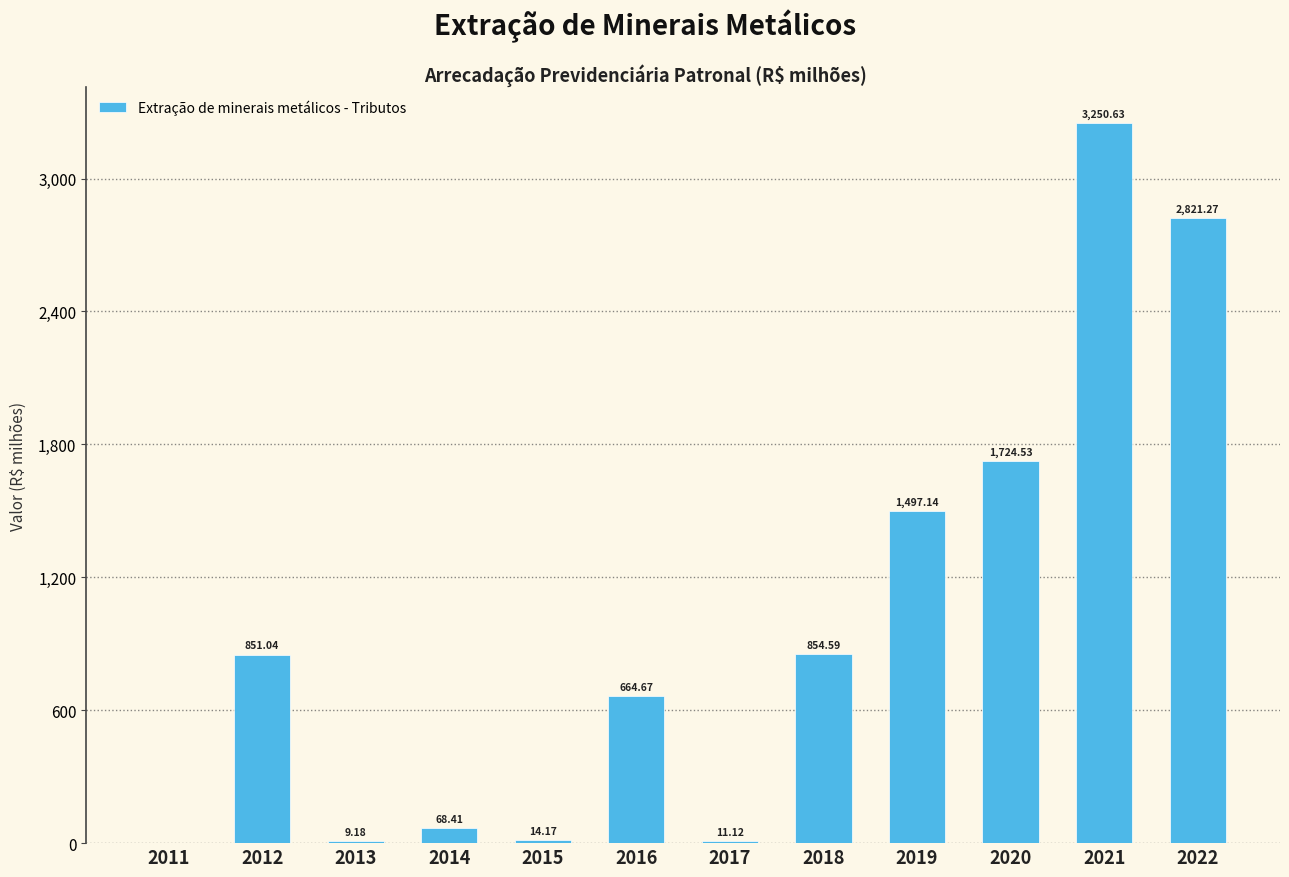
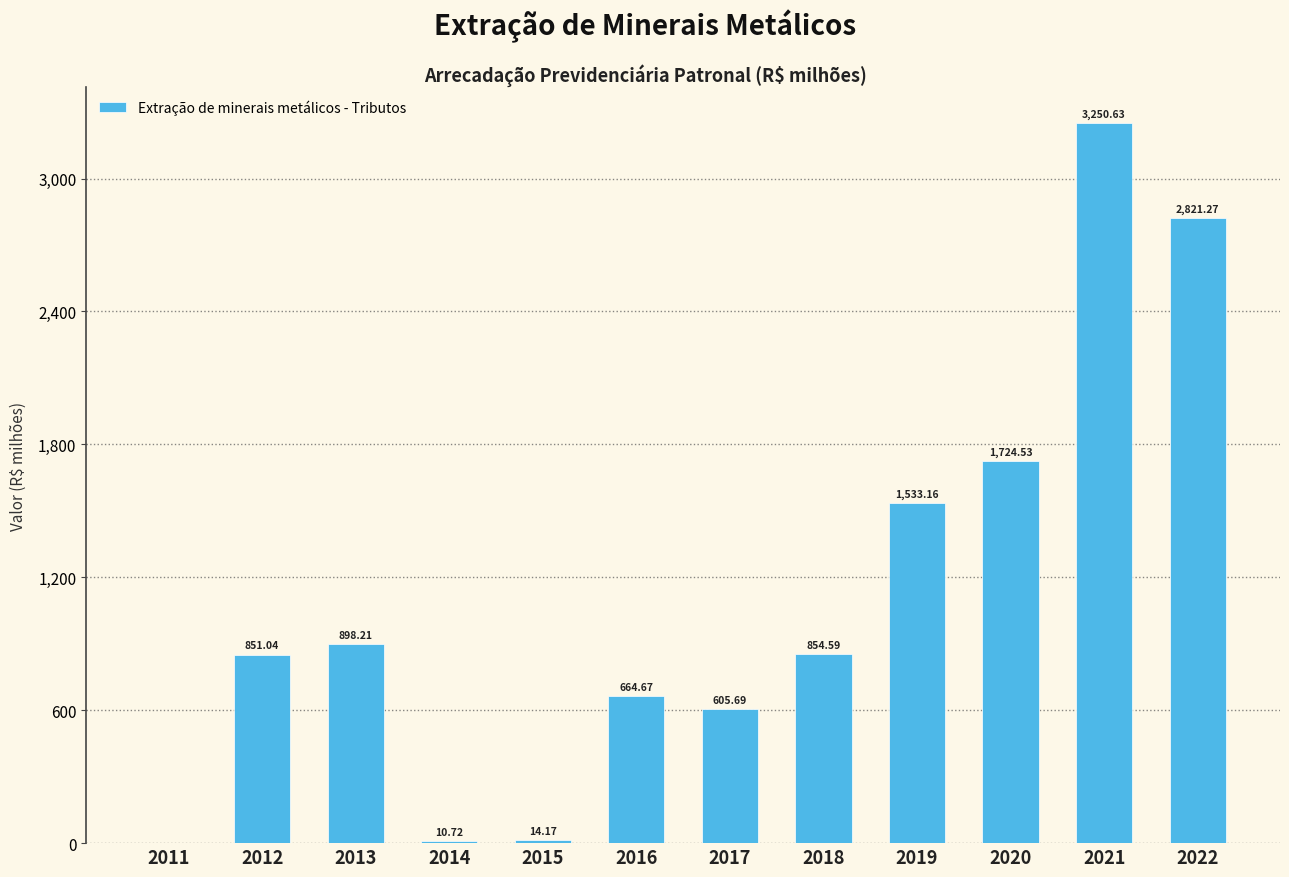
2013: 9.18 -> 898.21
2014: 68.41 -> 10.72
2017: 11.12 -> 605.69
2019: 1,497.14 -> 1,533.16
